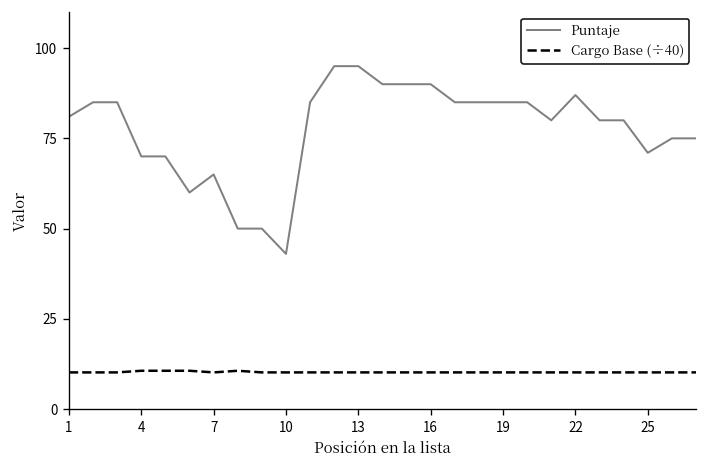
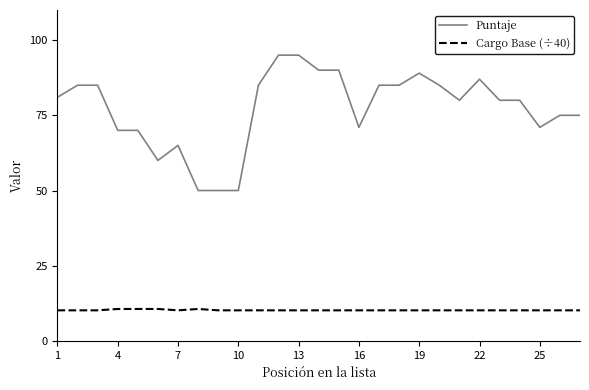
Puntaje, 10: 43 -> 50
Puntaje, 16: 90 -> 71
Puntaje, 19: 85 -> 89
